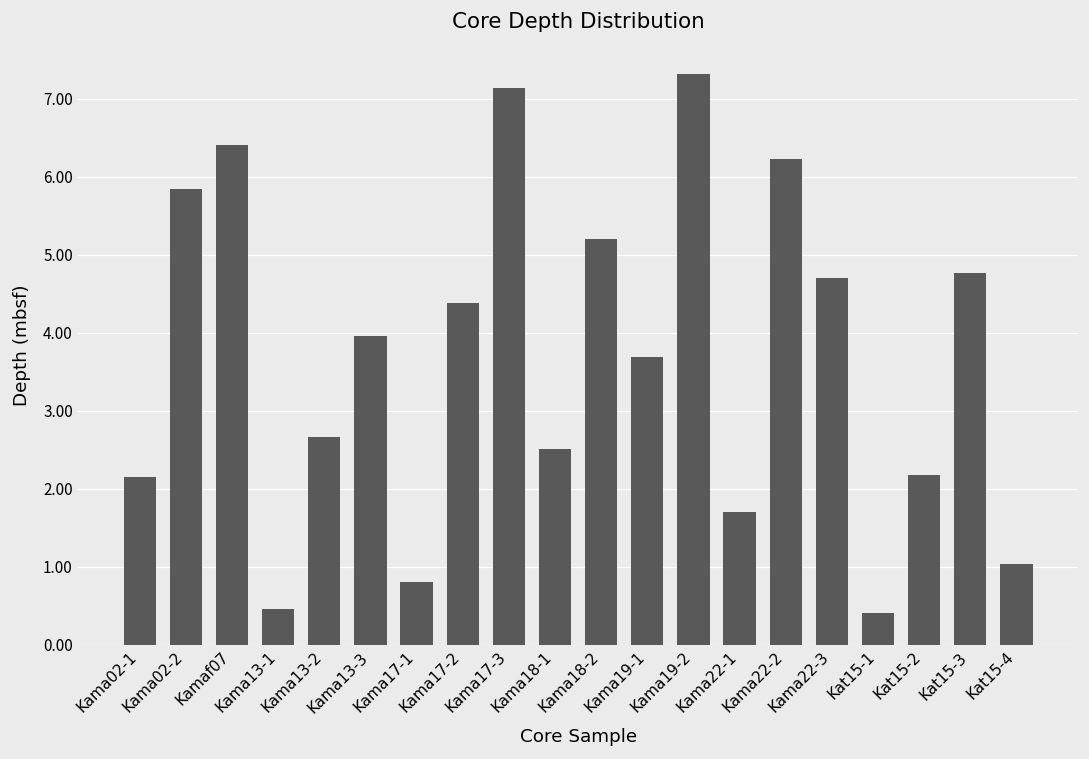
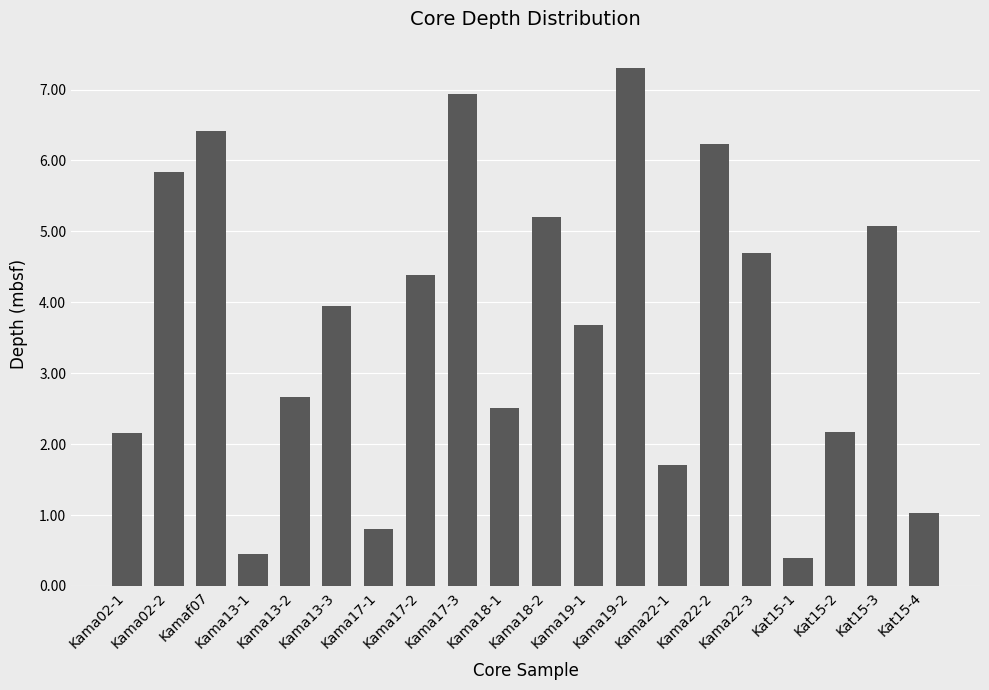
Kama17-3: 7.1 -> 6.9
Kat15-3: 4.8 -> 5.1
